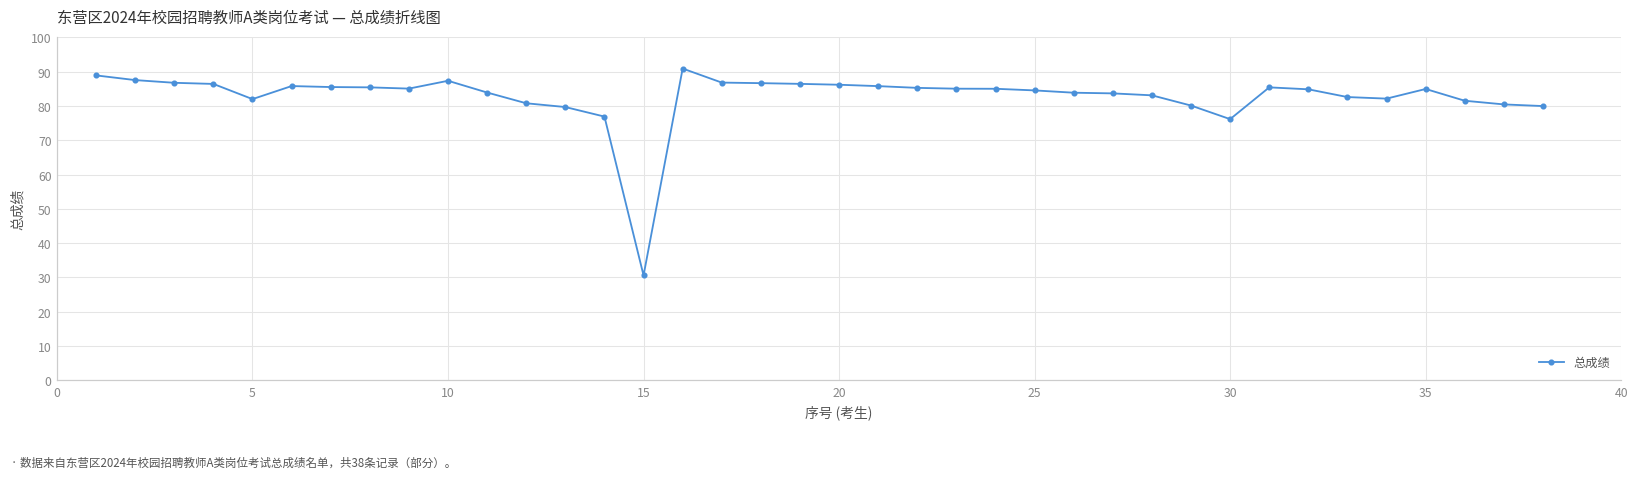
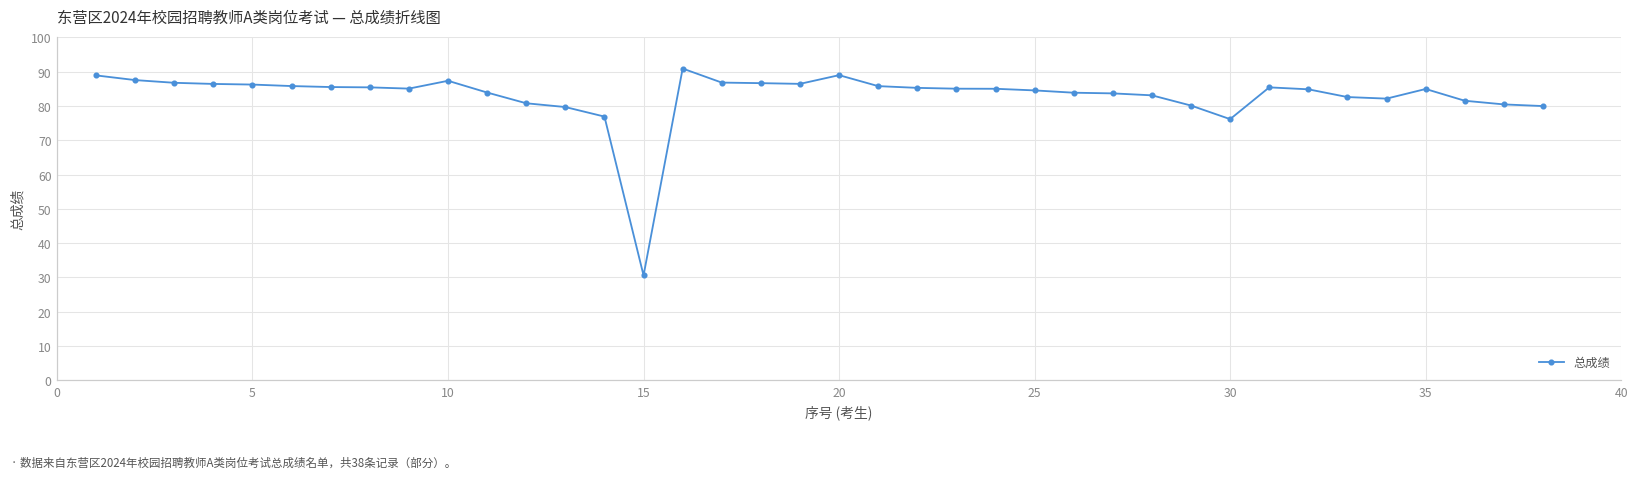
5: 82 -> 86
20: 86 -> 89
